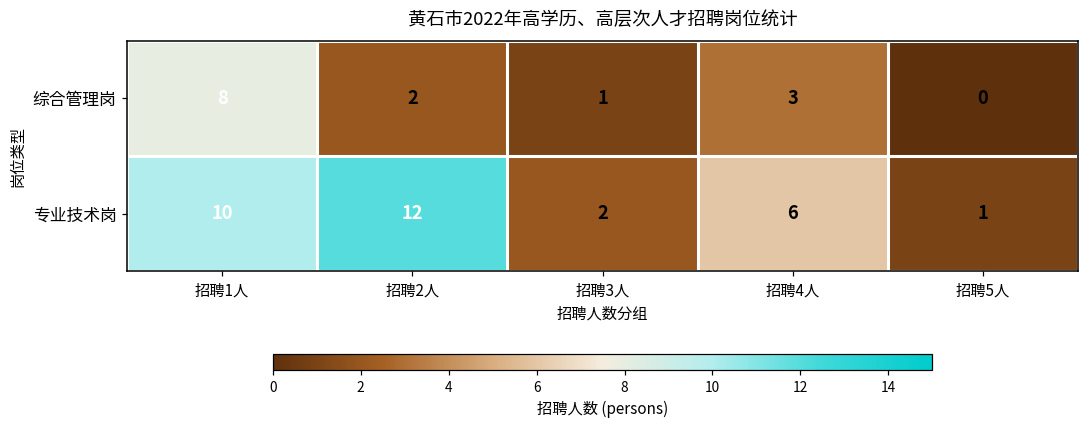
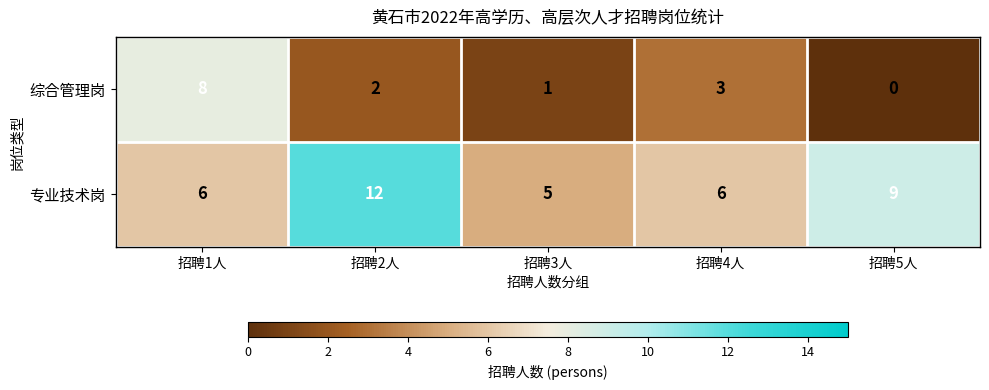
专业技术岗, 招聘1人: 10 -> 6
专业技术岗, 招聘3人: 2 -> 5
专业技术岗, 招聘5人: 1 -> 9
